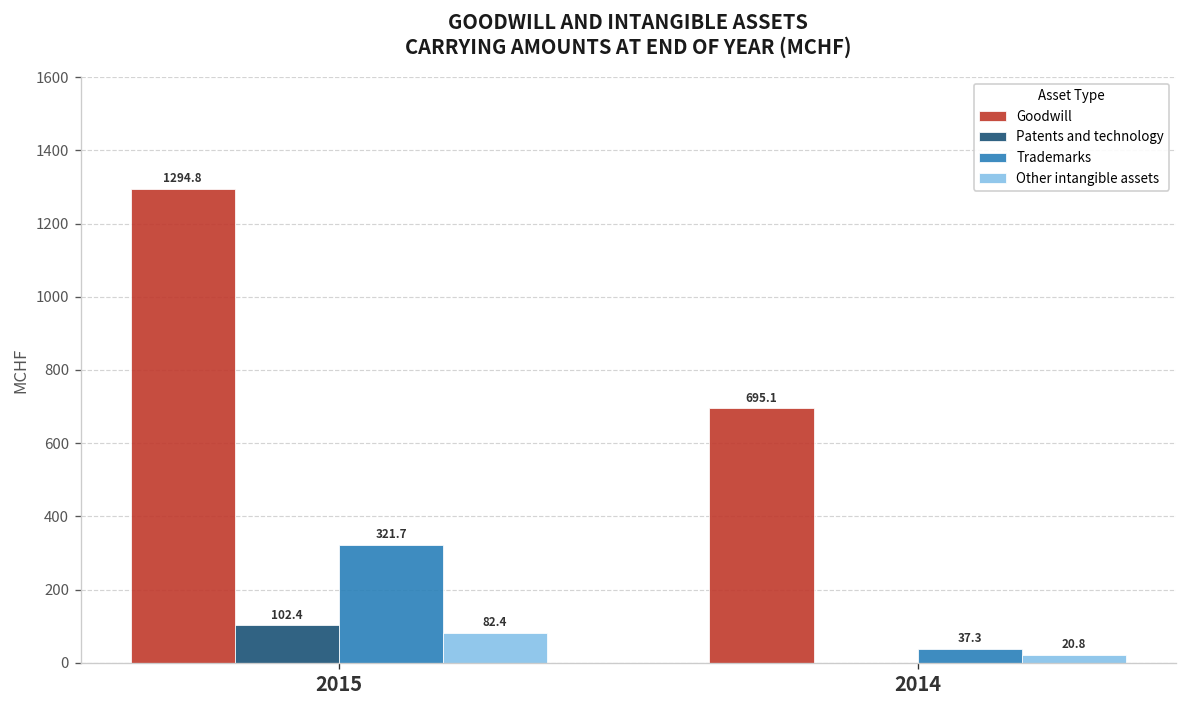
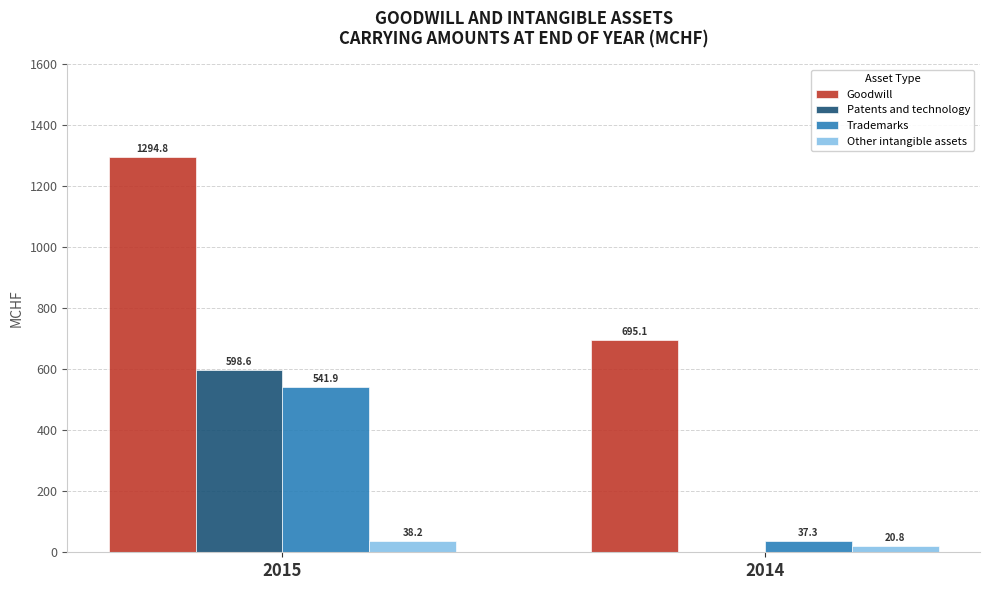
Patents and technology, 2015: 102.4 -> 598.6
Trademarks, 2015: 321.7 -> 541.9
Other intangible assets, 2015: 82.4 -> 38.2
